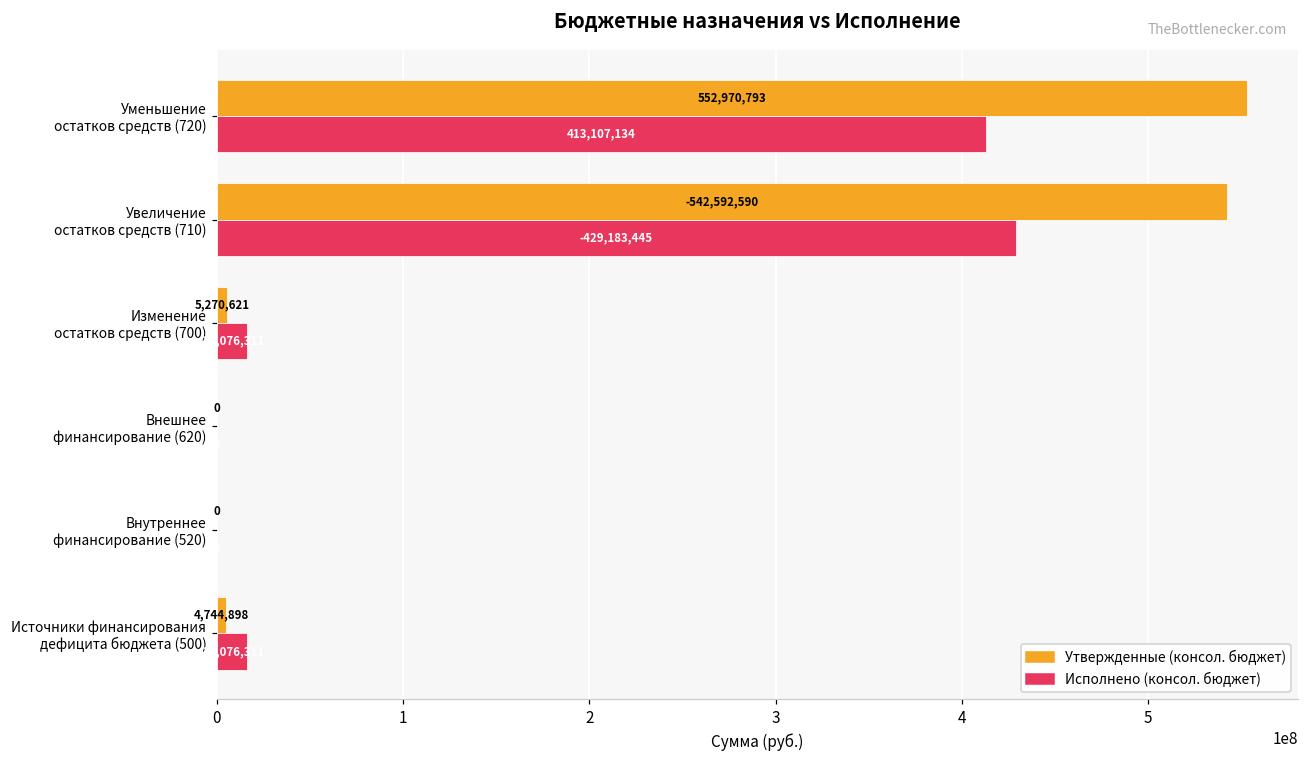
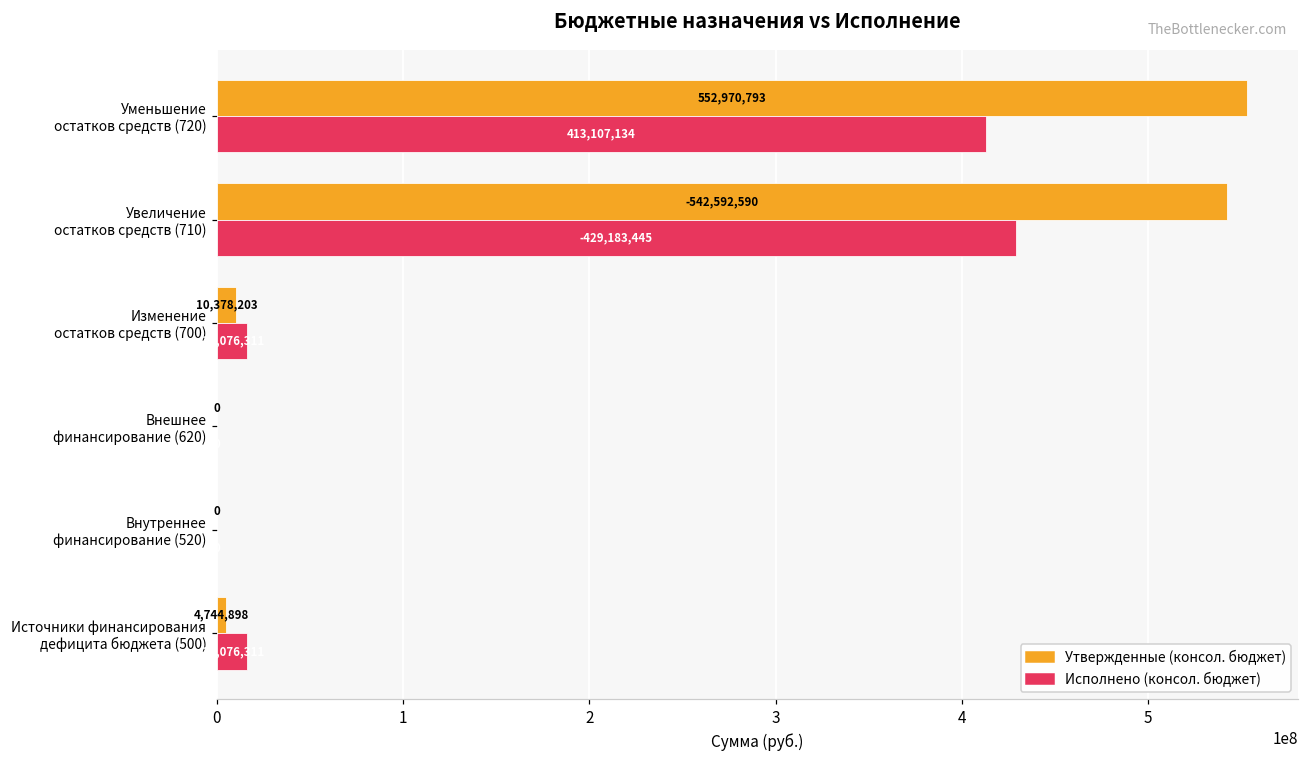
Утвержденные (консол. бюджет), Изменение остатков средств (700): 5,270,621 -> 10,378,203
